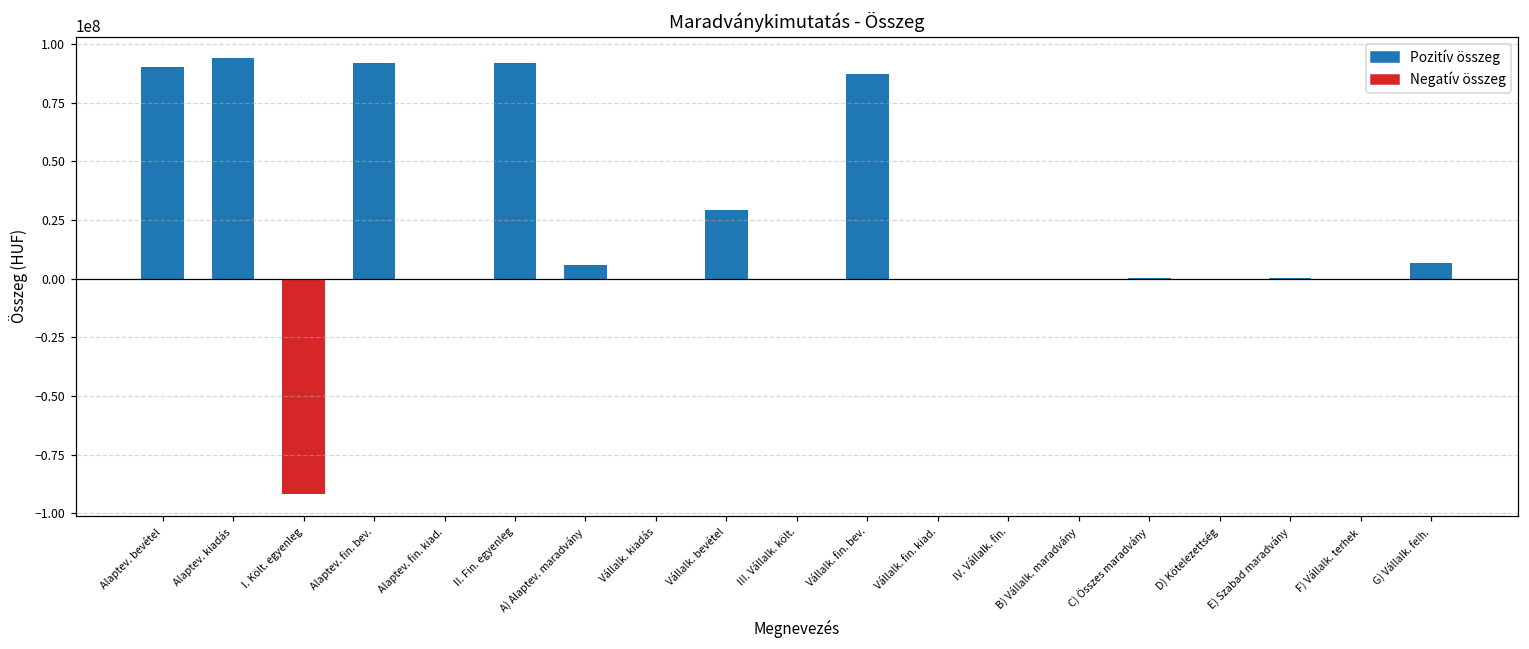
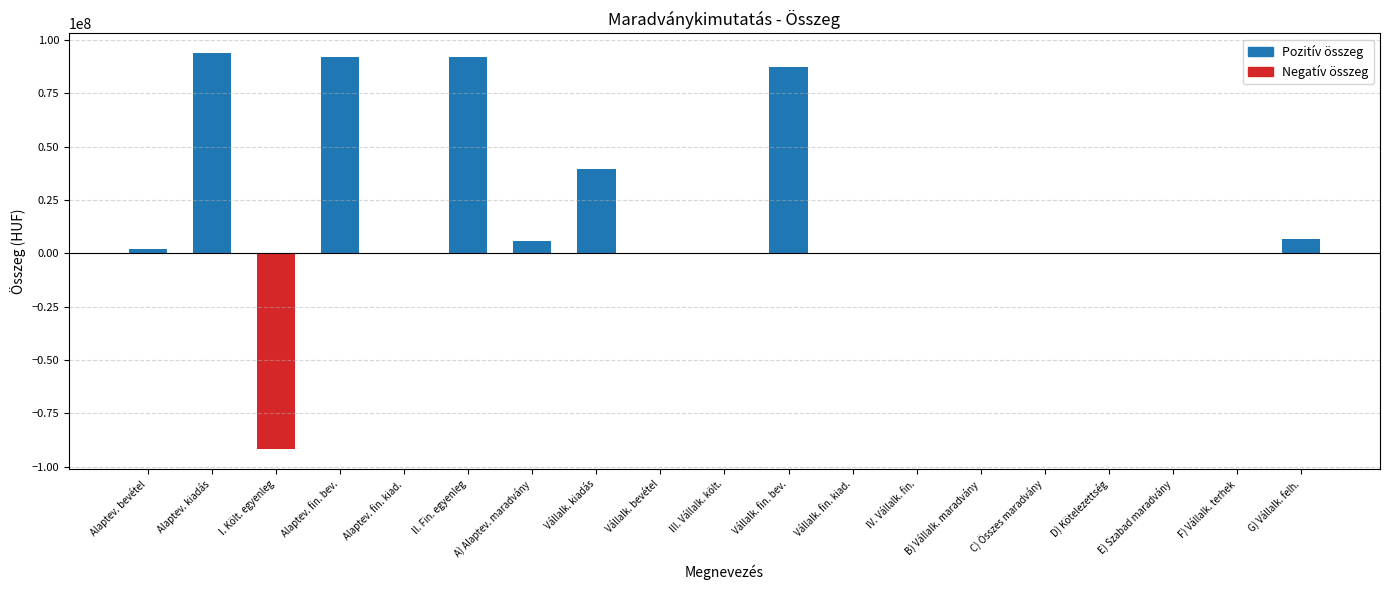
Alaptev. bevétel: 90000000 -> 2000000
Vállalk. kiadás: 0 -> 40000000
Vállalk. bevétel: 29000000 -> 0
